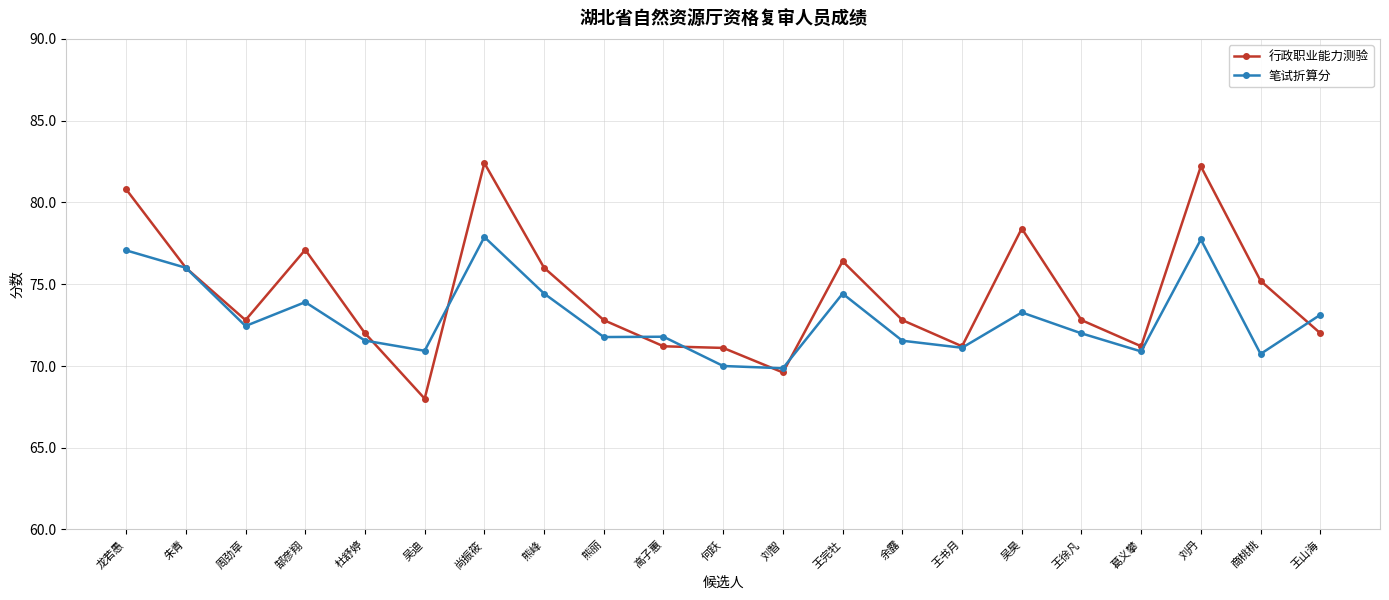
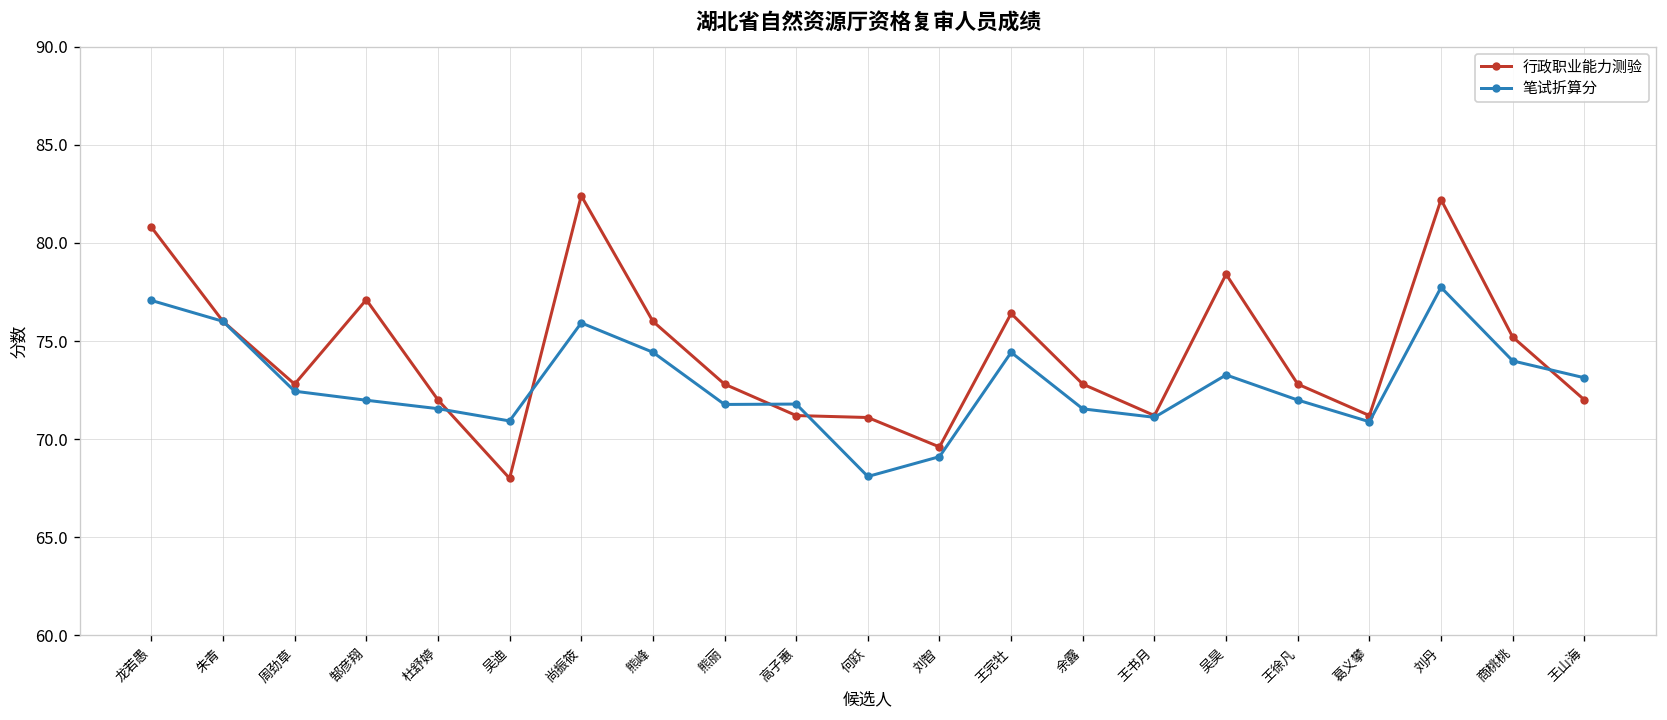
笔试折算分, 郜彦翔: 73.9 -> 72.0
笔试折算分, 尚振筱: 77.9 -> 75.9
笔试折算分, 何跃: 70.0 -> 68.1
笔试折算分, 刘智: 69.9 -> 69.1
笔试折算分, 商桃桃: 70.7 -> 74.0
